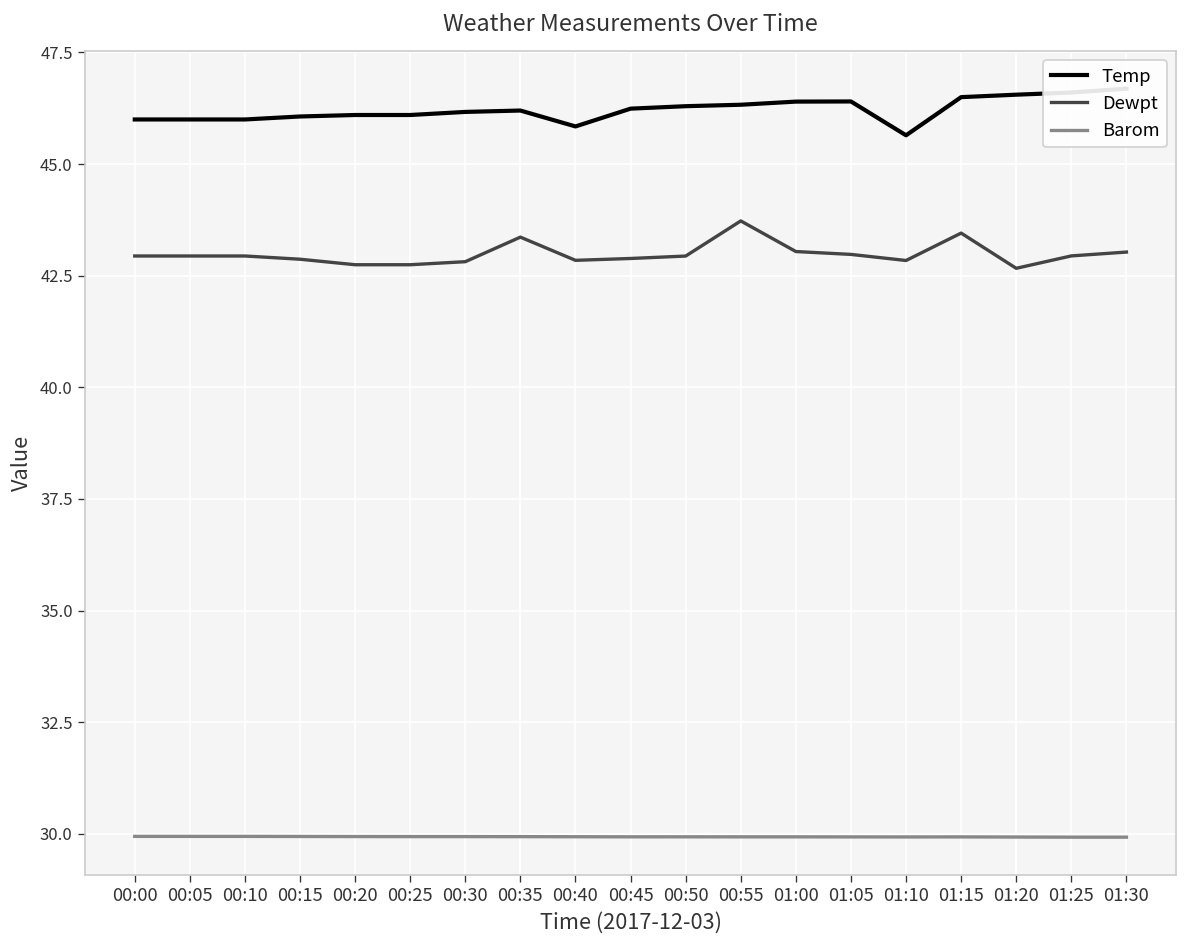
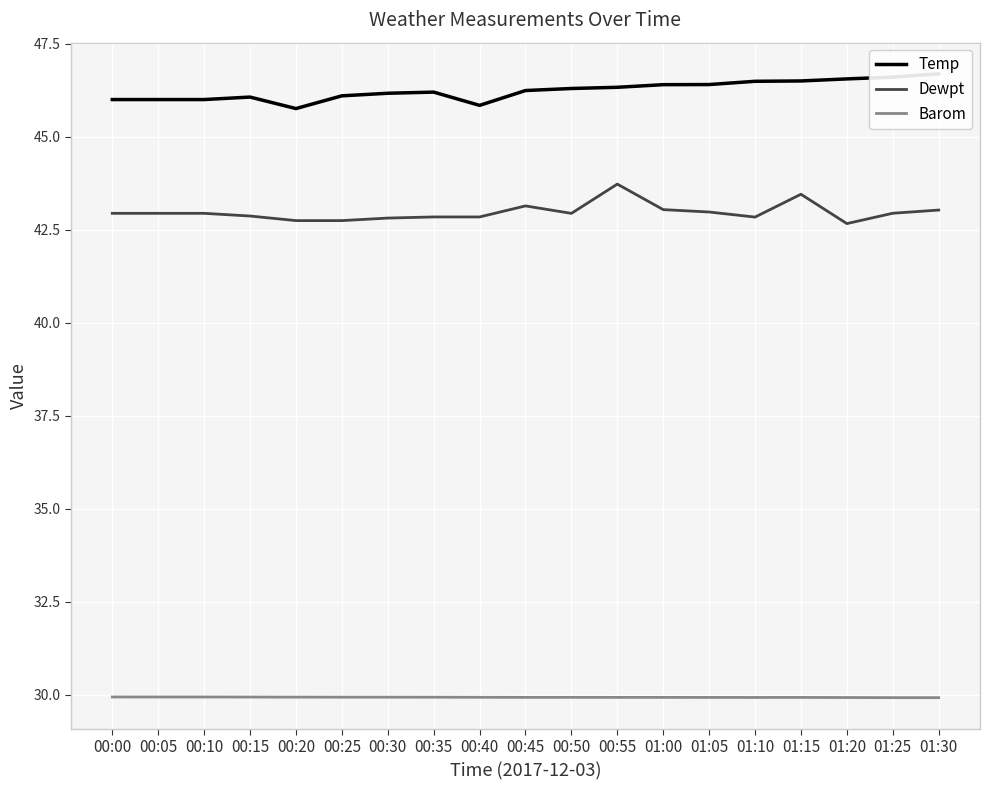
Temp, 00:20: 46.1 -> 45.8
Dewpt, 00:35: 43.4 -> 42.8
Dewpt, 00:45: 42.9 -> 43.1
Temp, 01:10: 45.6 -> 46.5
